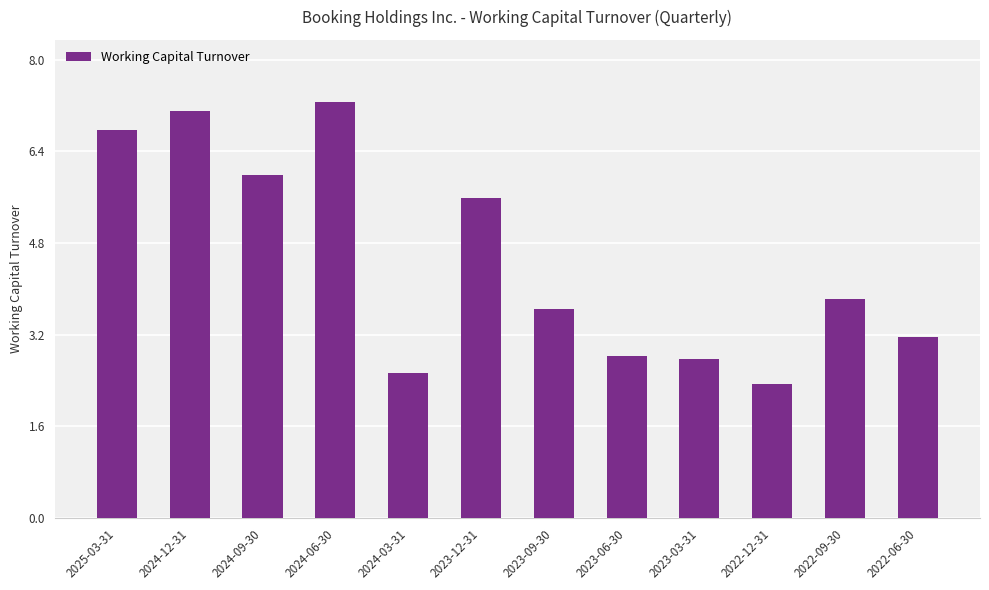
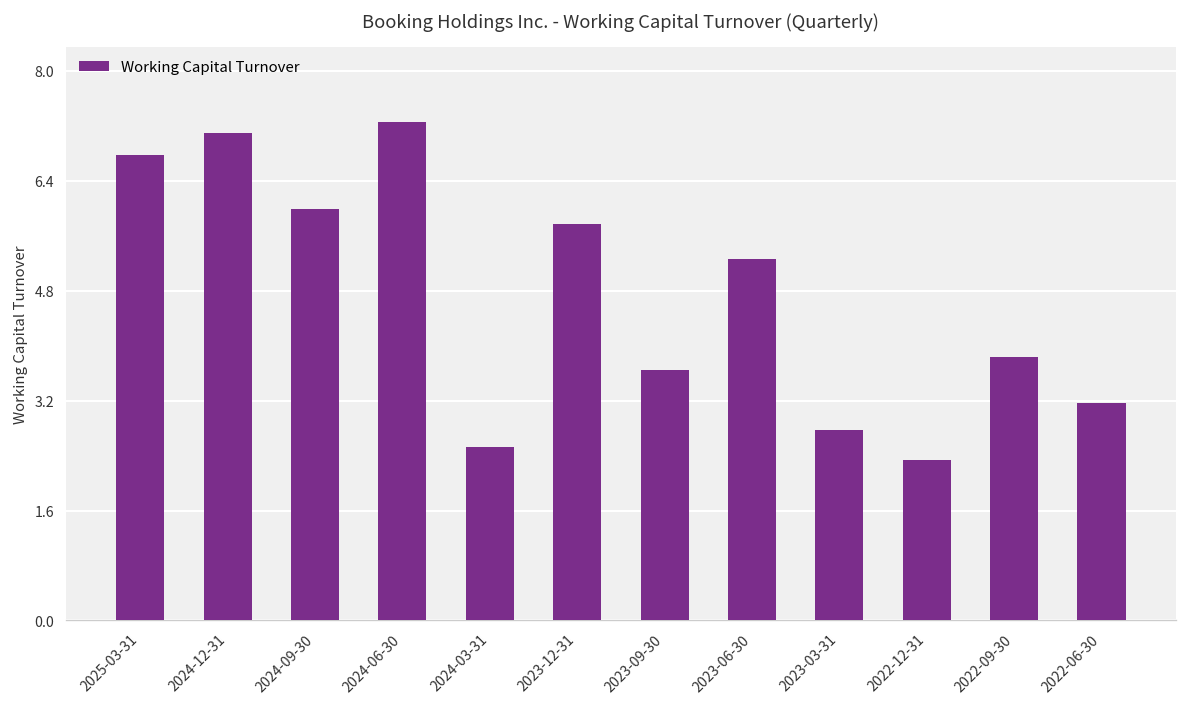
2023-12-31: 5.6 -> 5.8
2023-06-30: 2.8 -> 5.3
